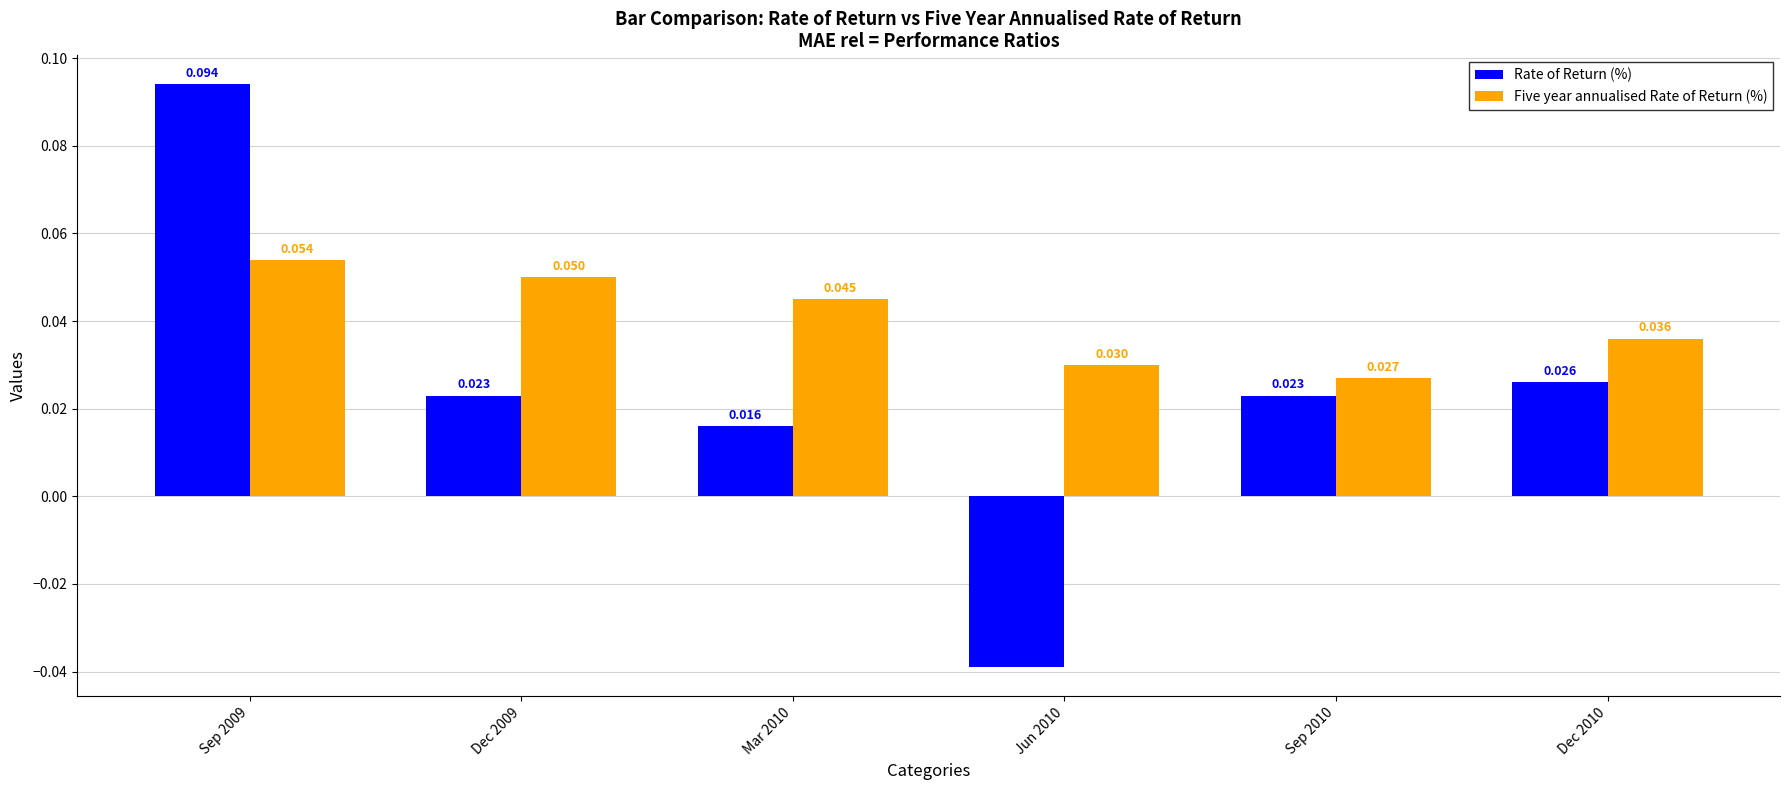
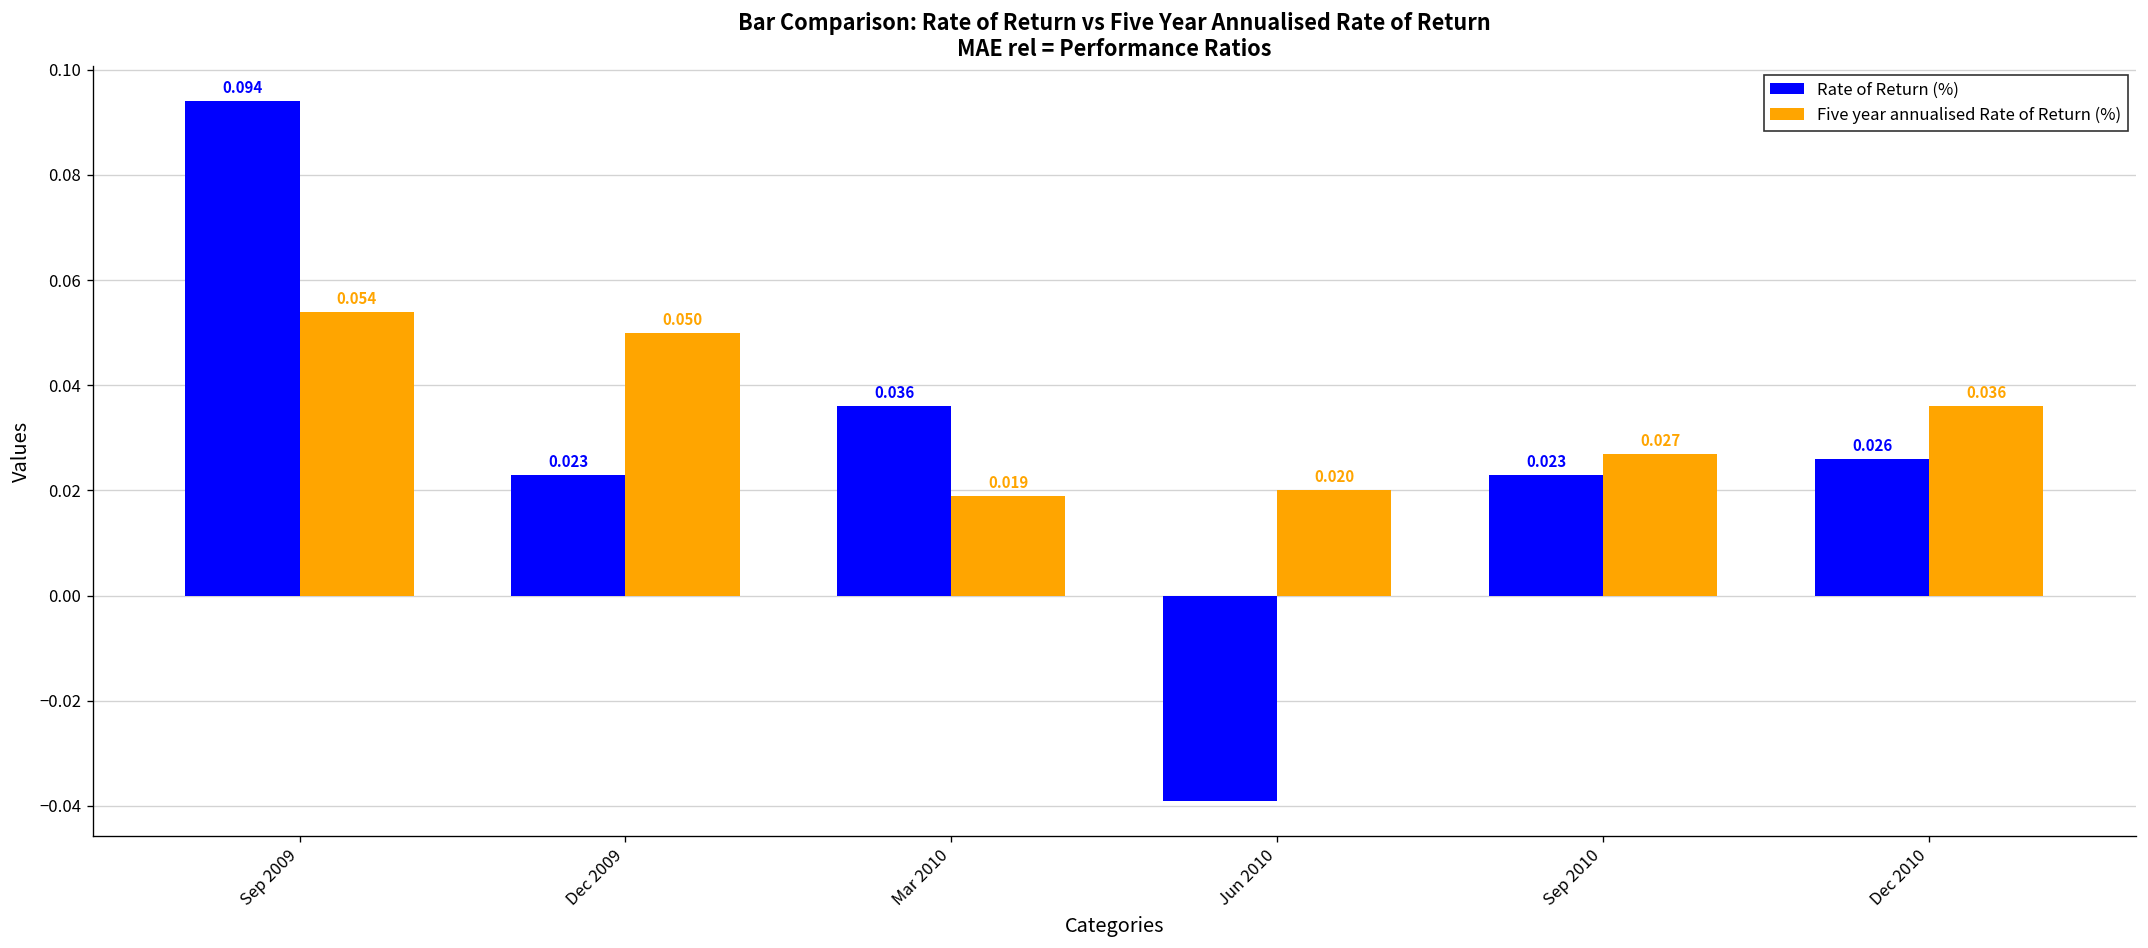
Rate of Return (%), Mar 2010: 0.016 -> 0.036
Five year annualised Rate of Return (%), Mar 2010: 0.045 -> 0.019
Five year annualised Rate of Return (%), Jun 2010: 0.030 -> 0.020
